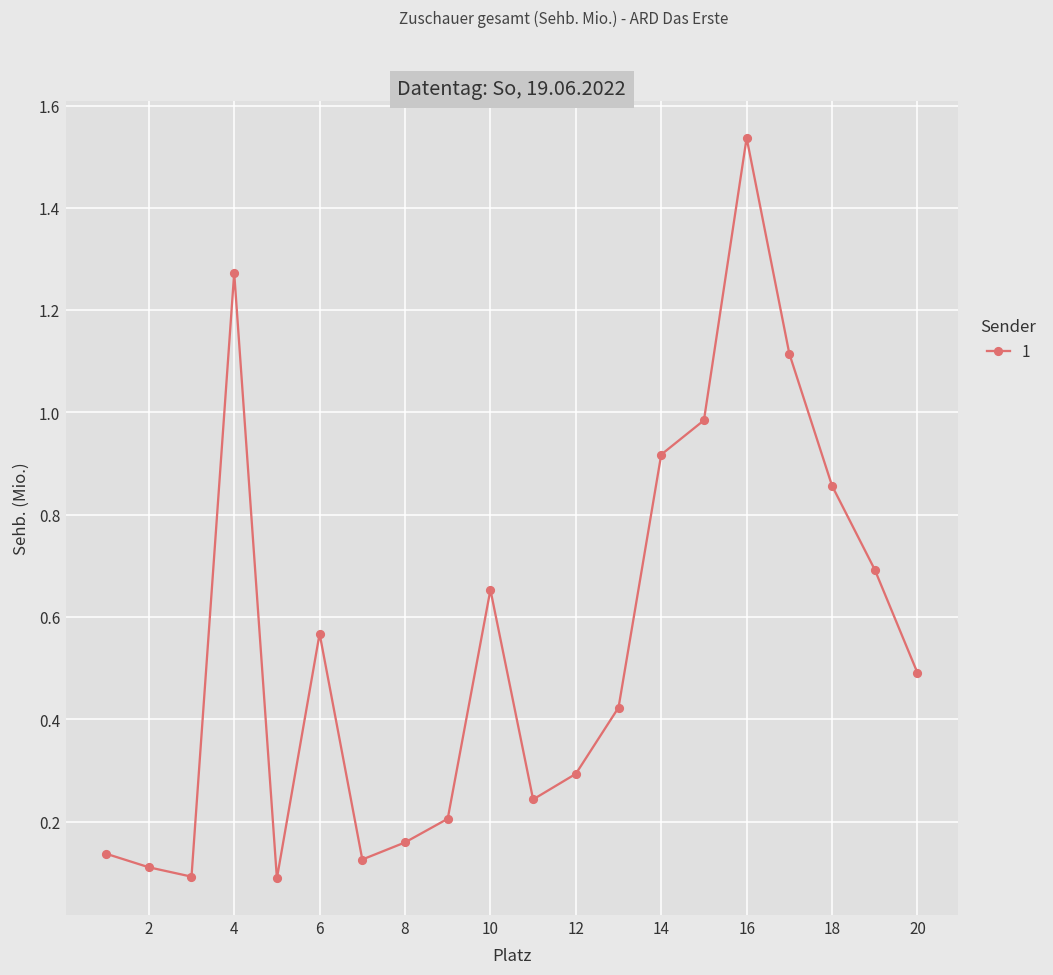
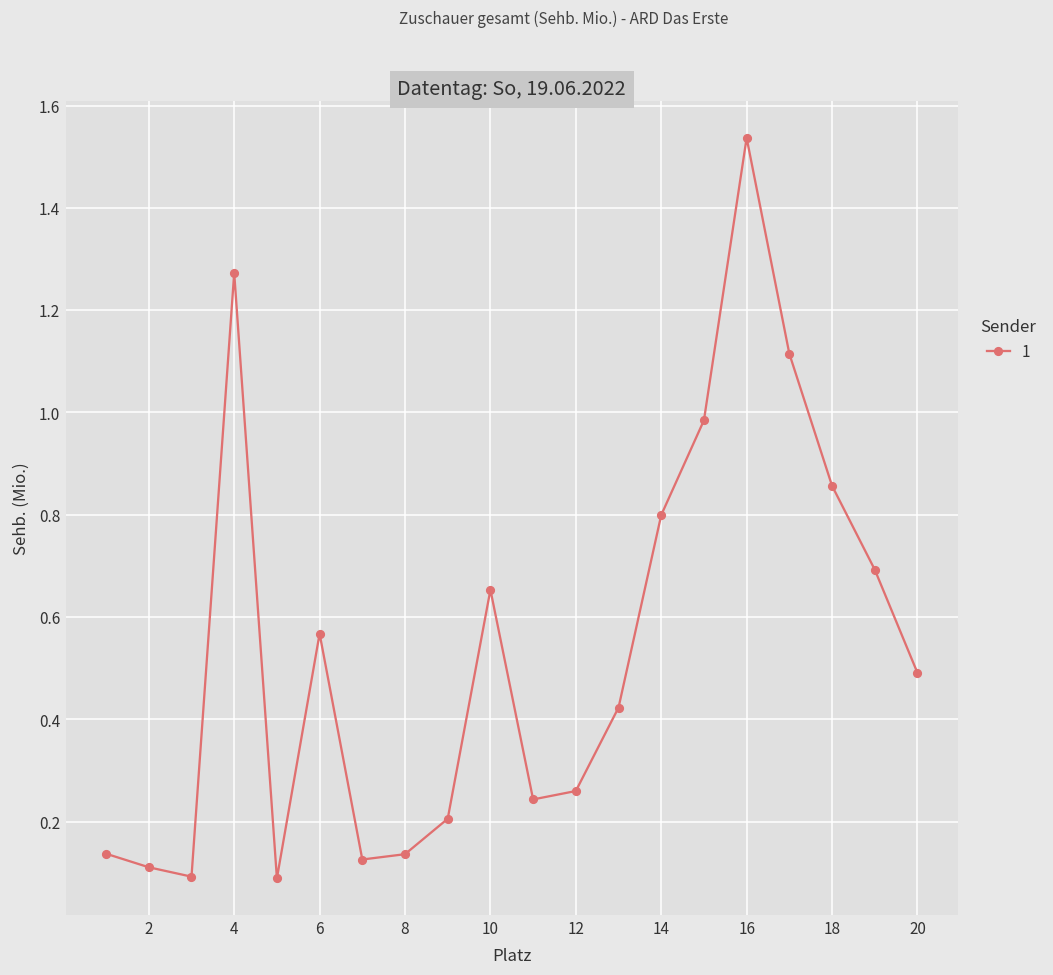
8: 0.16 -> 0.14
12: 0.29 -> 0.26
14: 0.92 -> 0.80
